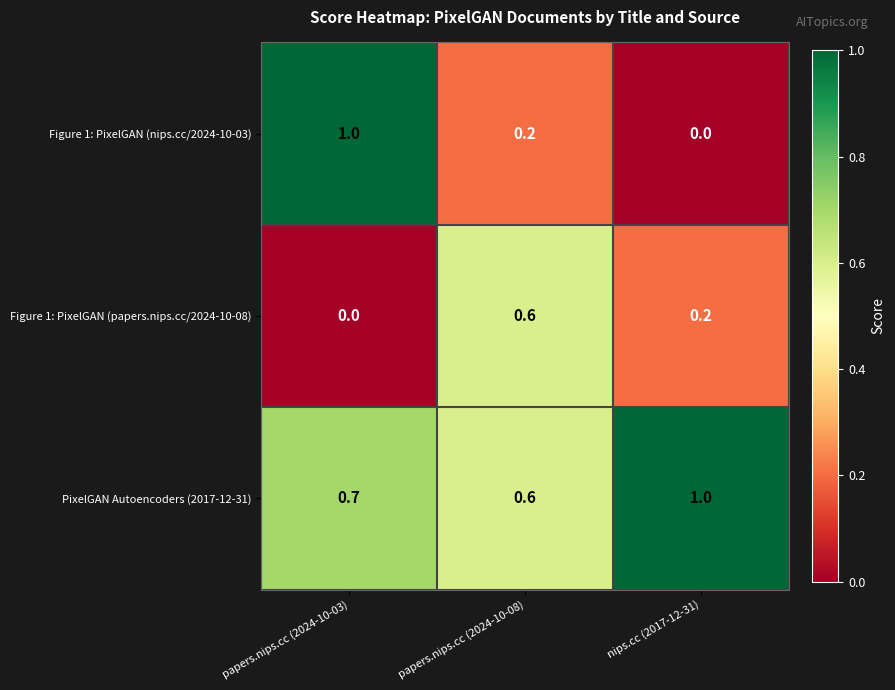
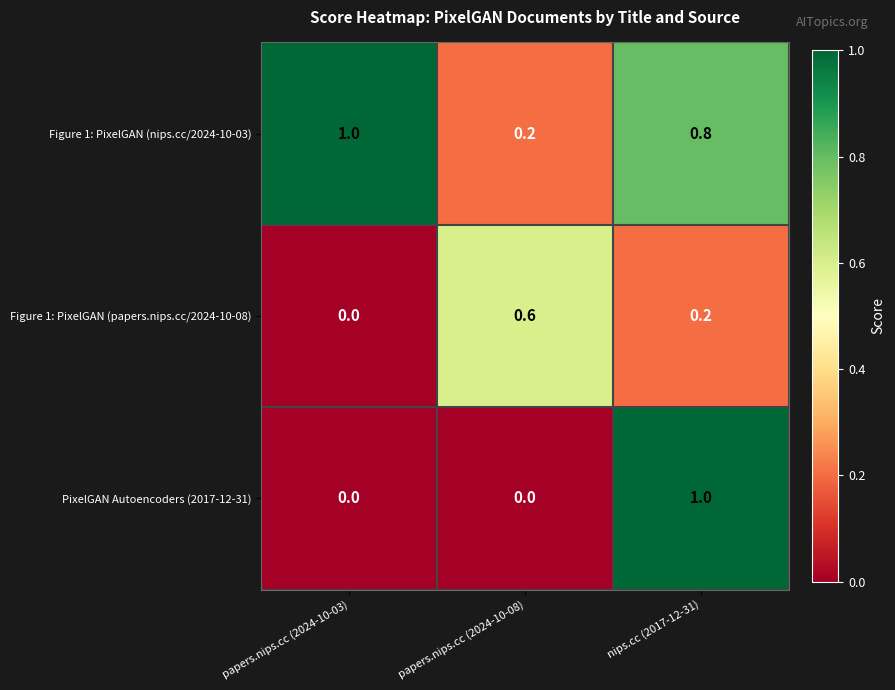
Figure 1: PixelGAN (nips.cc/2024-10-03), nips.cc (2017-12-31): 0.0 -> 0.8
PixelGAN Autoencoders (2017-12-31), papers.nips.cc (2024-10-03): 0.7 -> 0.0
PixelGAN Autoencoders (2017-12-31), papers.nips.cc (2024-10-08): 0.6 -> 0.0
